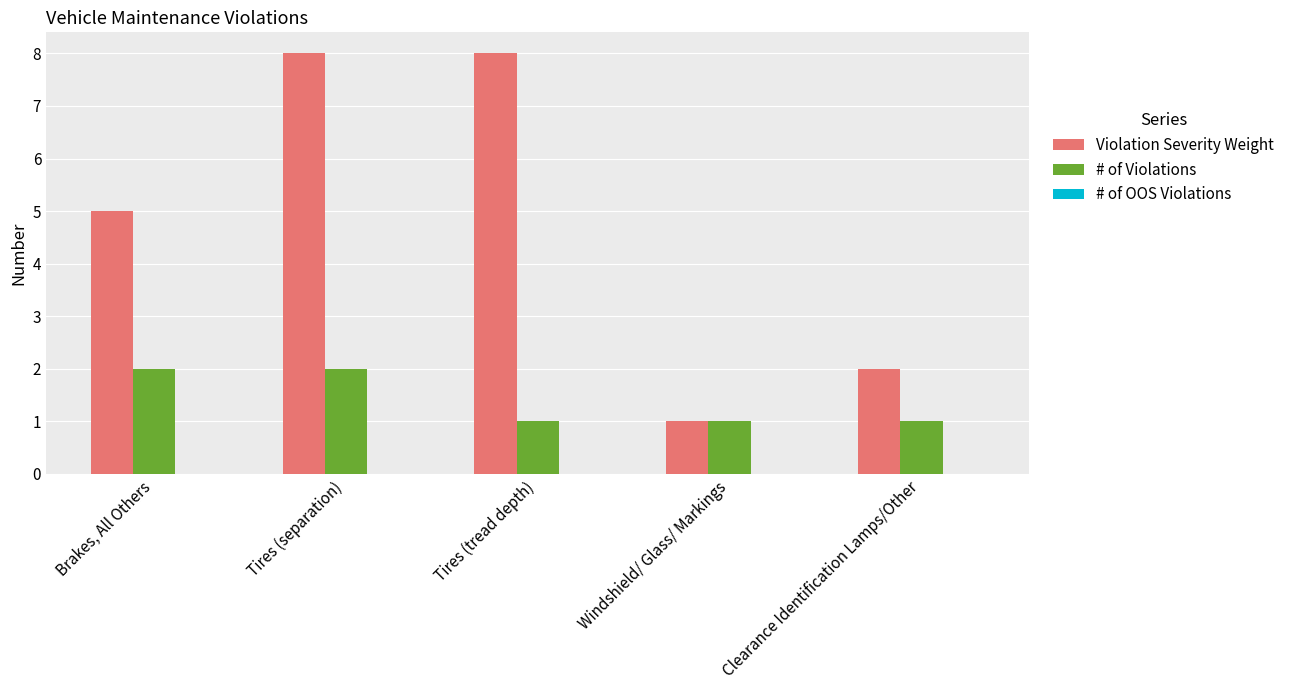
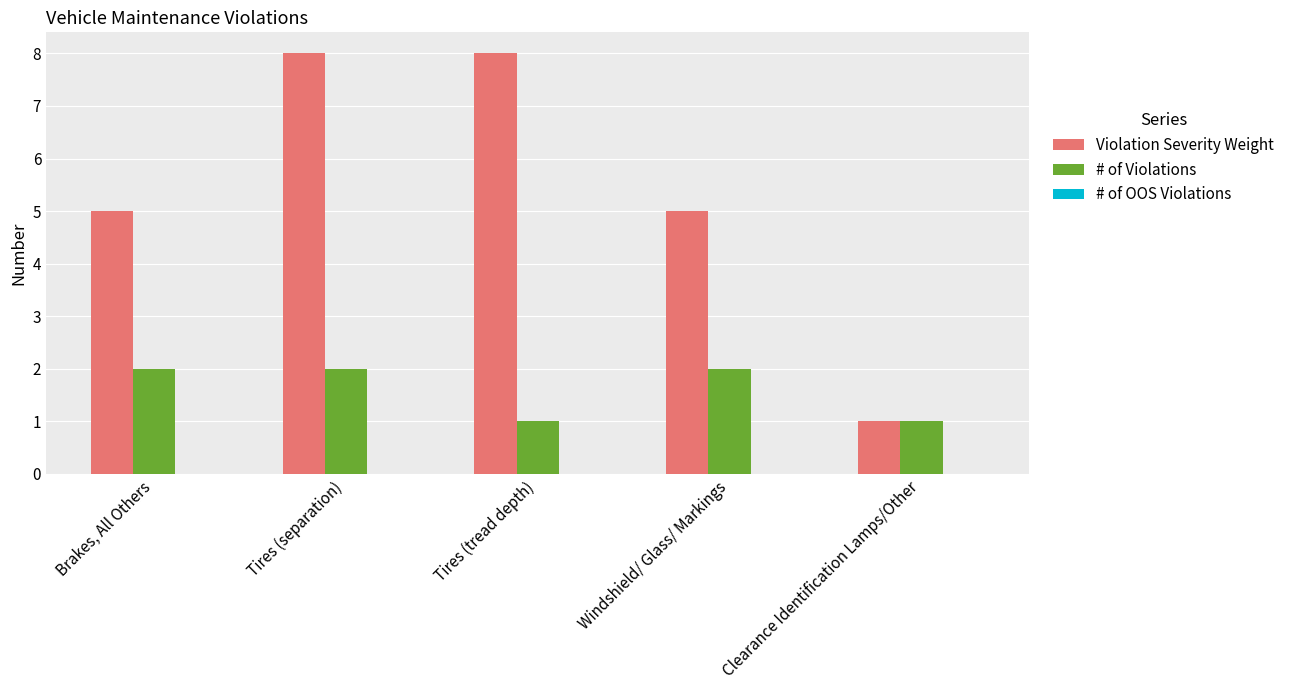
Violation Severity Weight, Windshield/ Glass/ Markings: 1 -> 5
# of Violations, Windshield/ Glass/ Markings: 1 -> 2
Violation Severity Weight, Clearance Identification Lamps/Other: 2 -> 1
